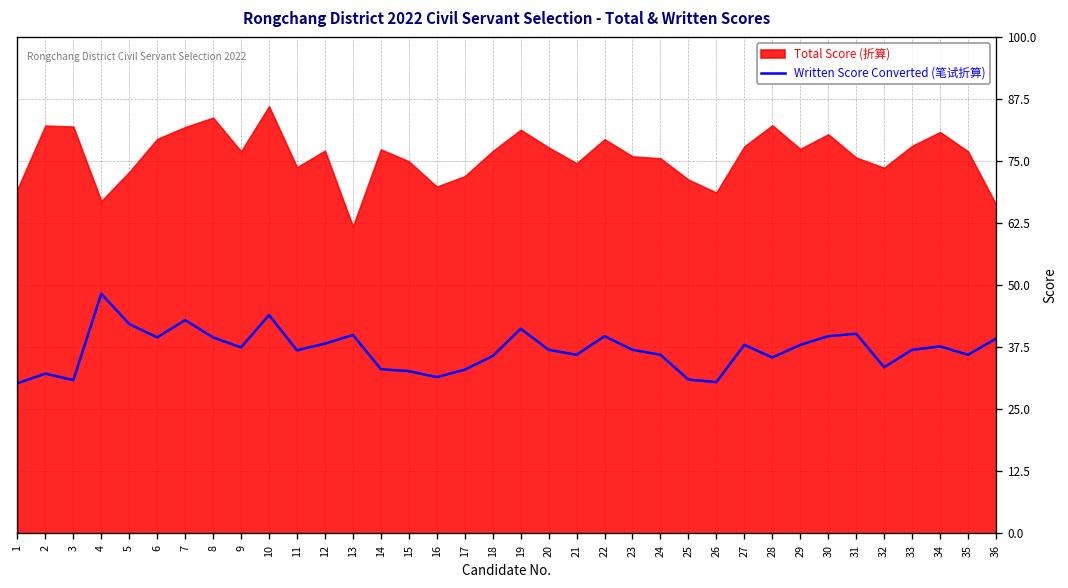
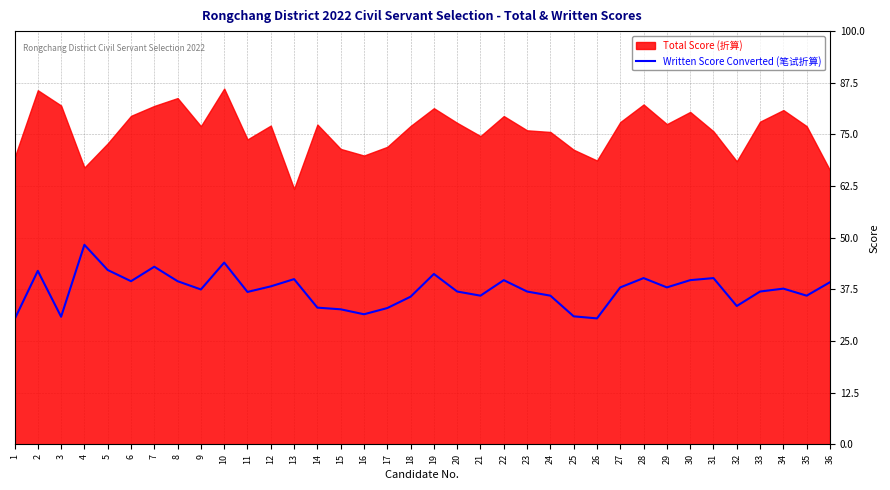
Written Score Converted (笔试折算), 2: 32 -> 42
Total Score (折算), 2: 82 -> 86
Total Score (折算), 15: 75 -> 72
Written Score Converted (笔试折算), 28: 35 -> 40
Total Score (折算), 32: 74 -> 69
